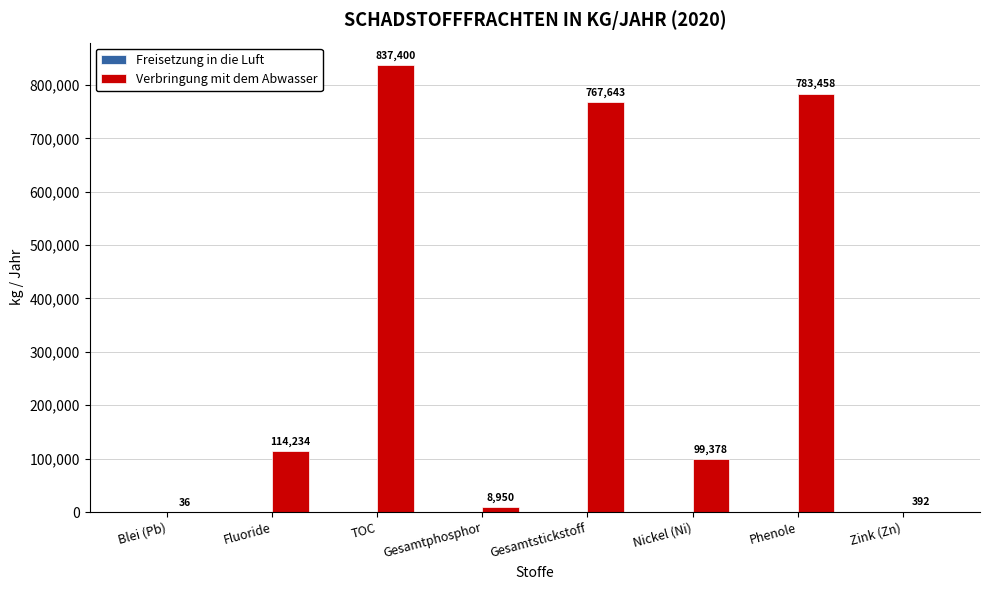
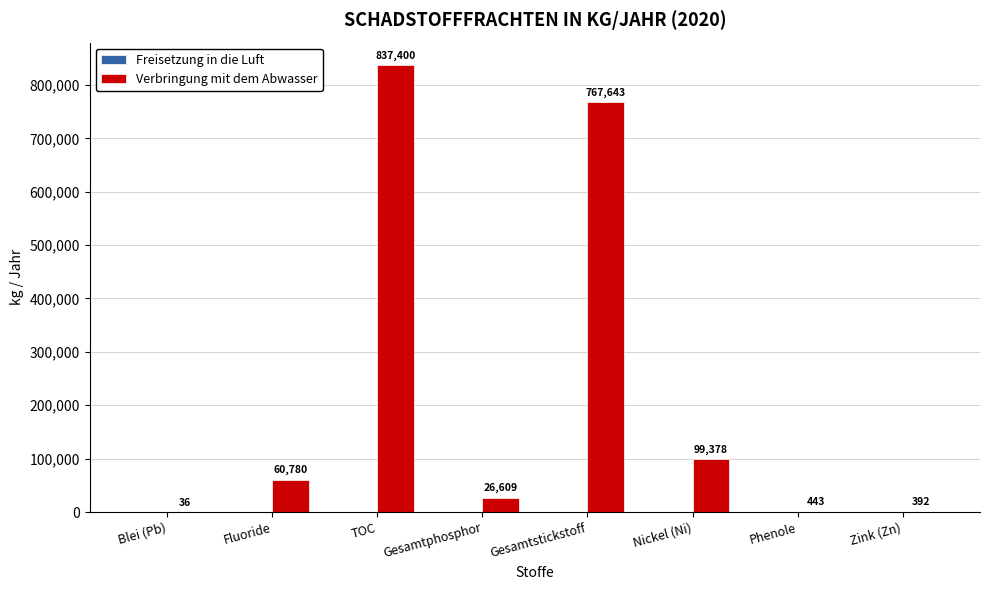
Verbringung mit dem Abwasser, Fluoride: 114,234 -> 60,780
Verbringung mit dem Abwasser, Gesamtphosphor: 8,950 -> 26,609
Verbringung mit dem Abwasser, Phenole: 783,458 -> 443
